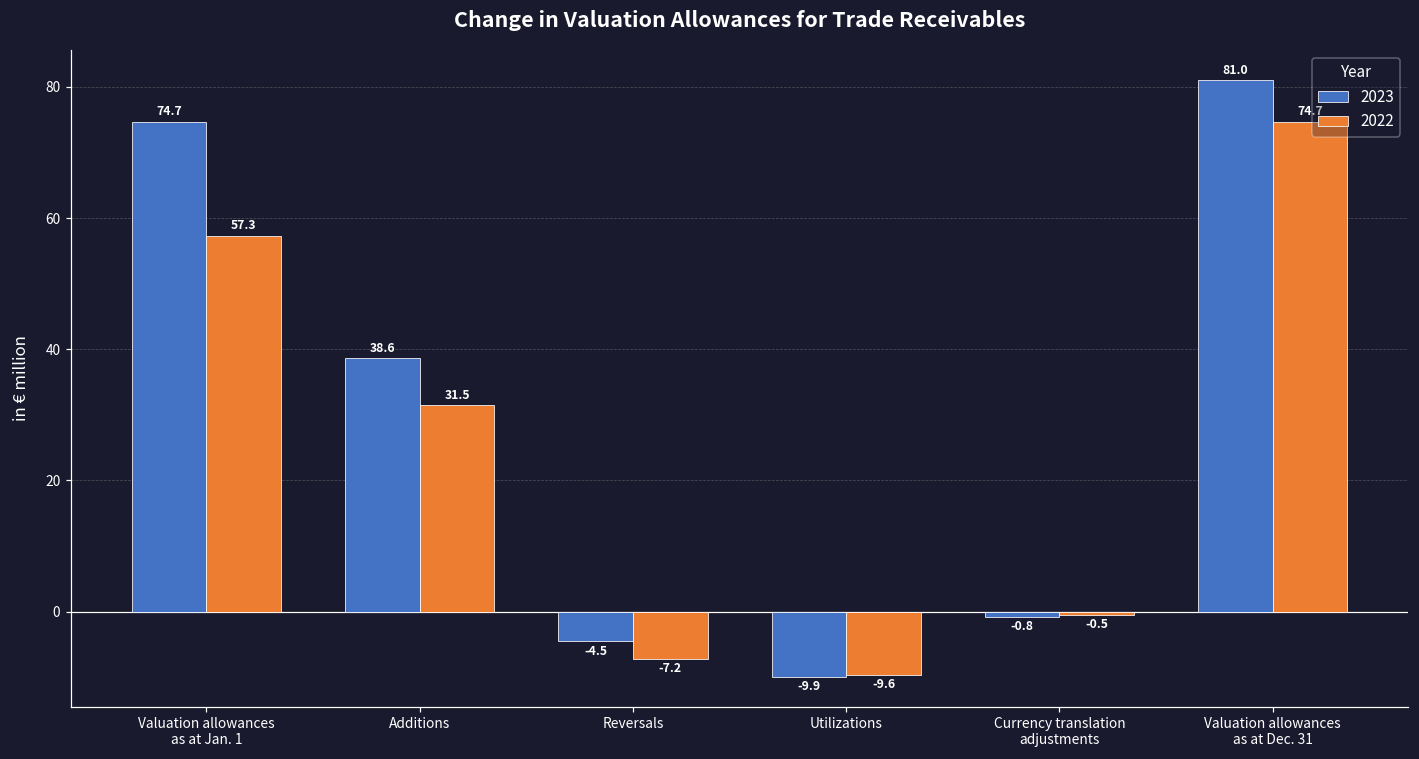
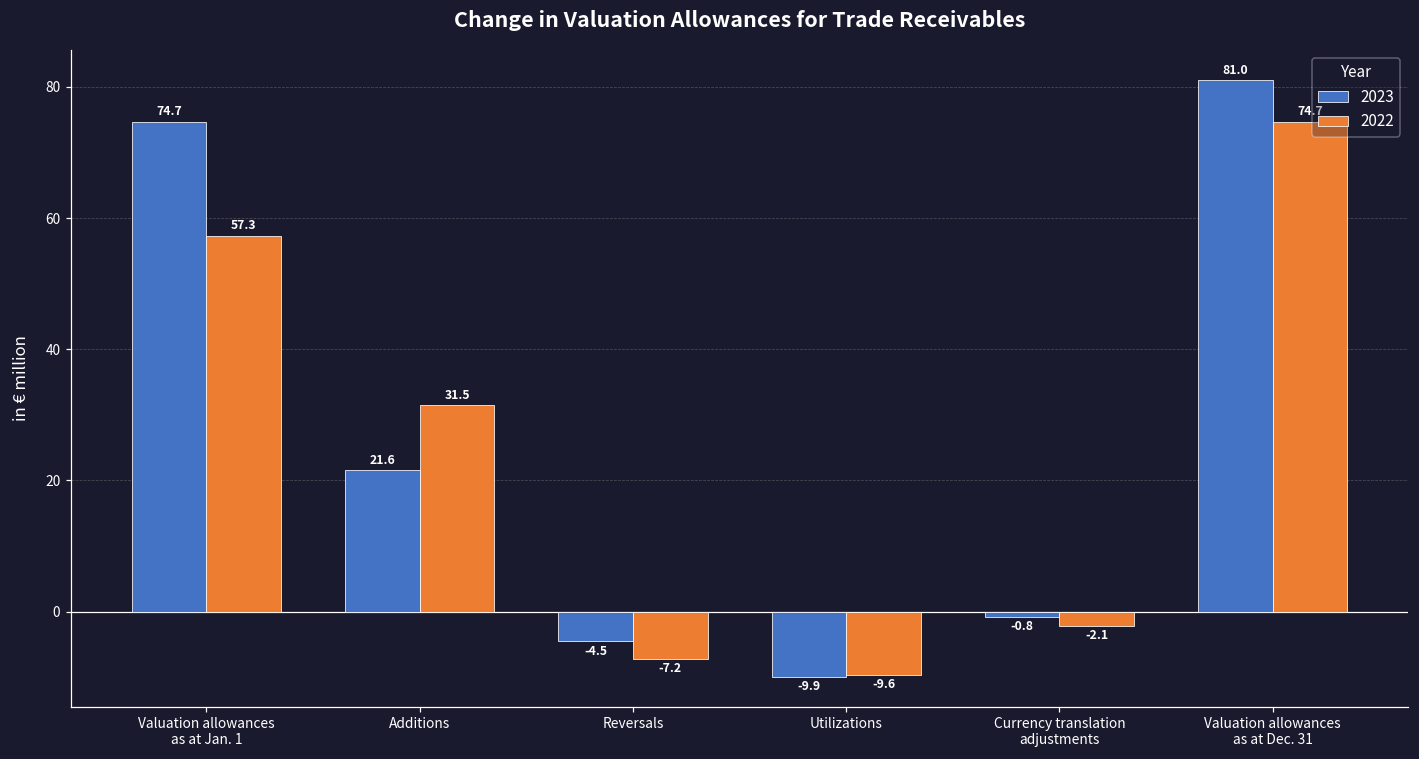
2023, Additions: 38.6 -> 21.6
2022, Currency translation adjustments: -0.5 -> -2.1
